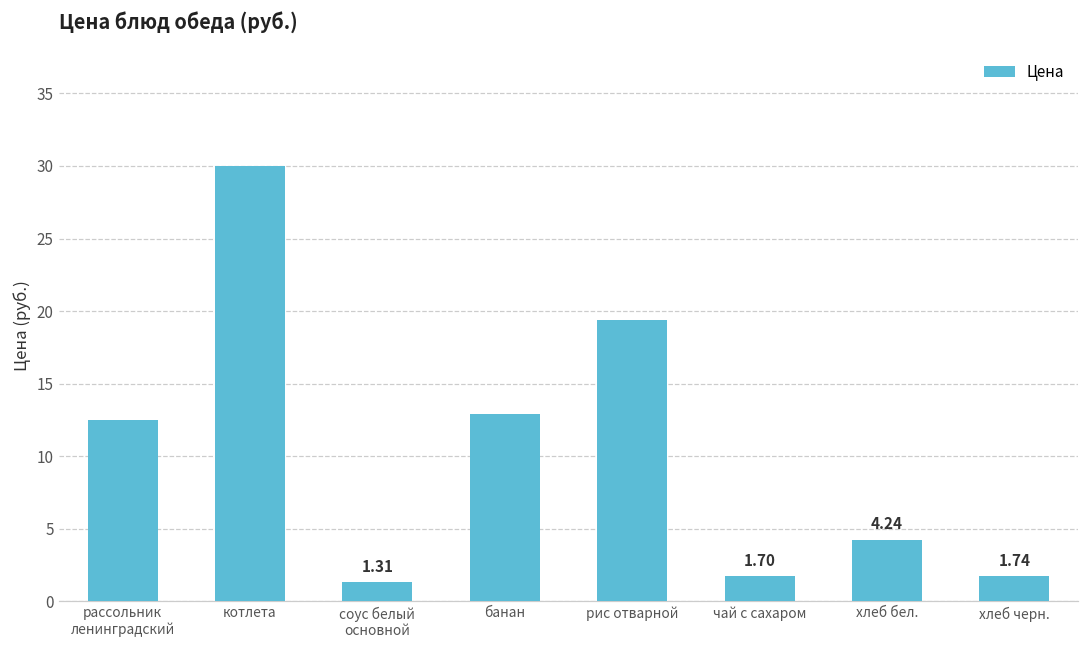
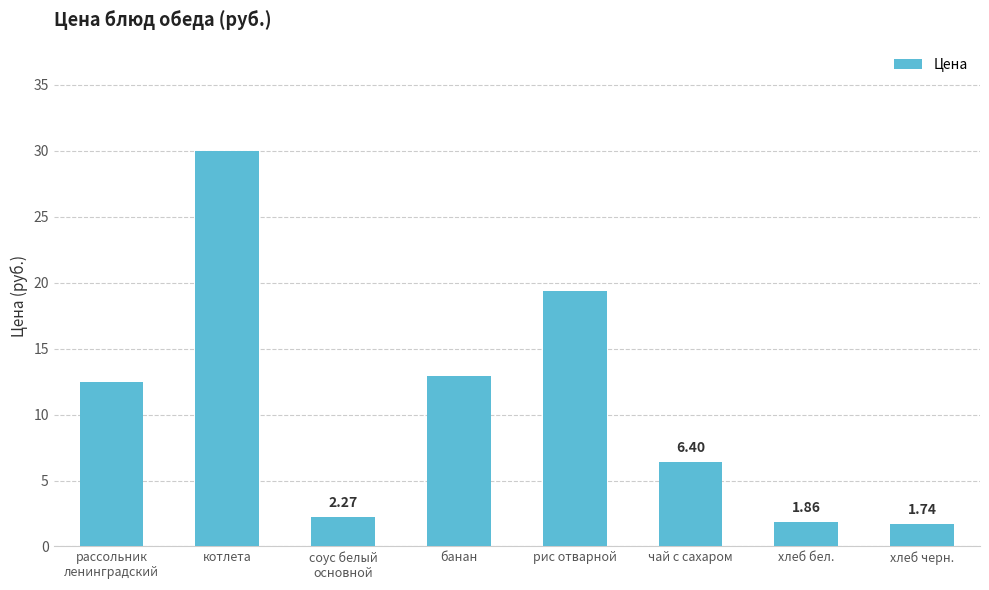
соус белый основной: 1.31 -> 2.27
чай с сахаром: 1.70 -> 6.40
хлеб бел.: 4.24 -> 1.86
